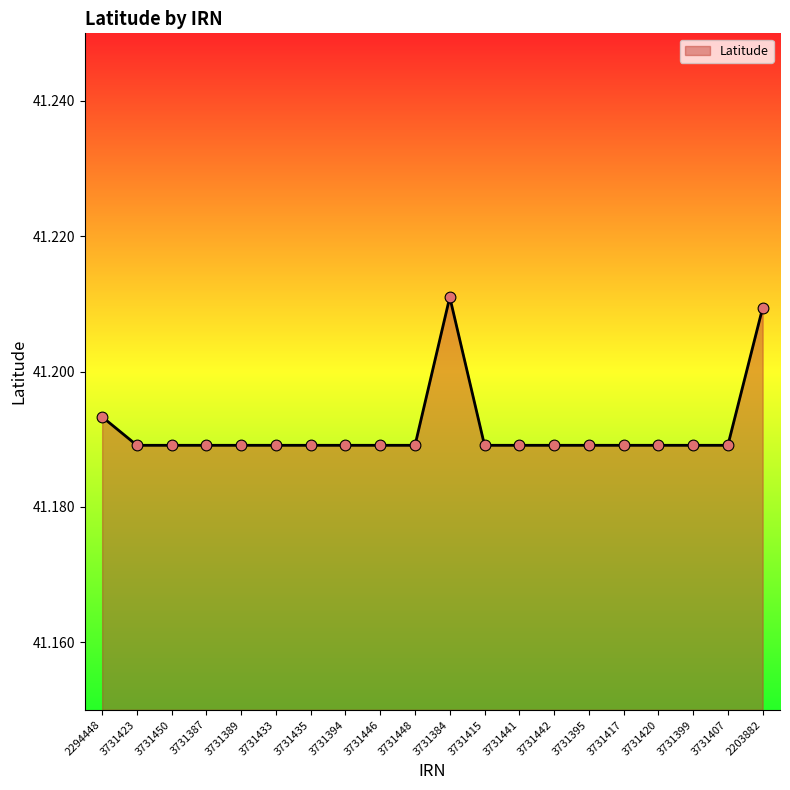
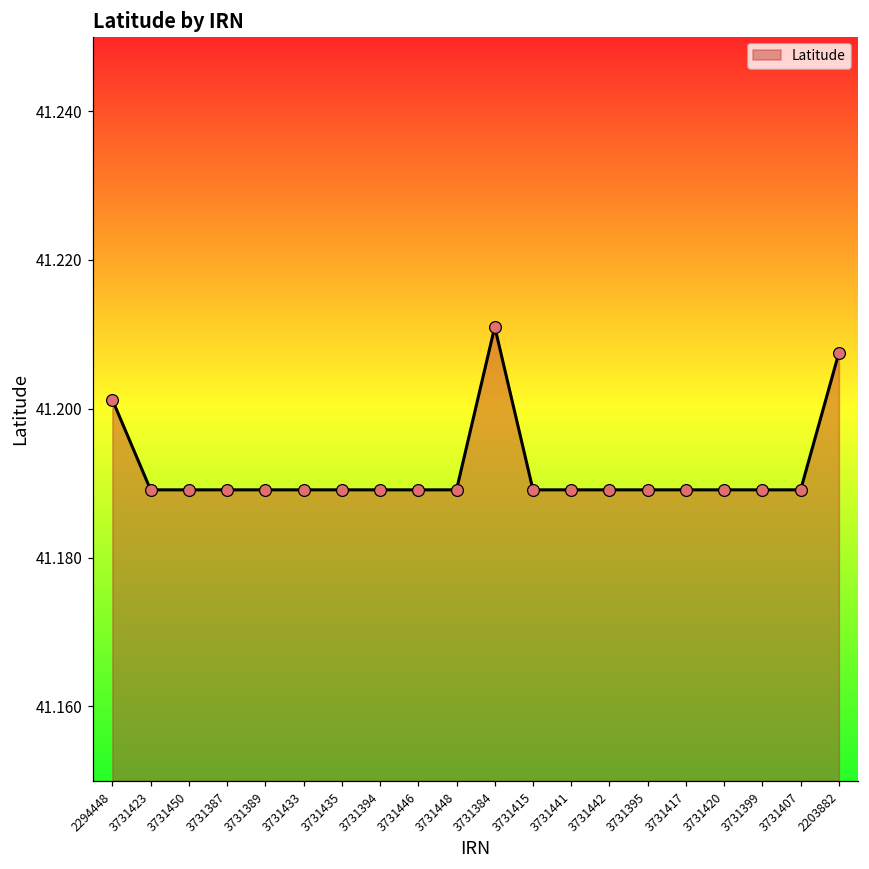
2294448: 41.193 -> 41.201
2203882: 41.209 -> 41.208
